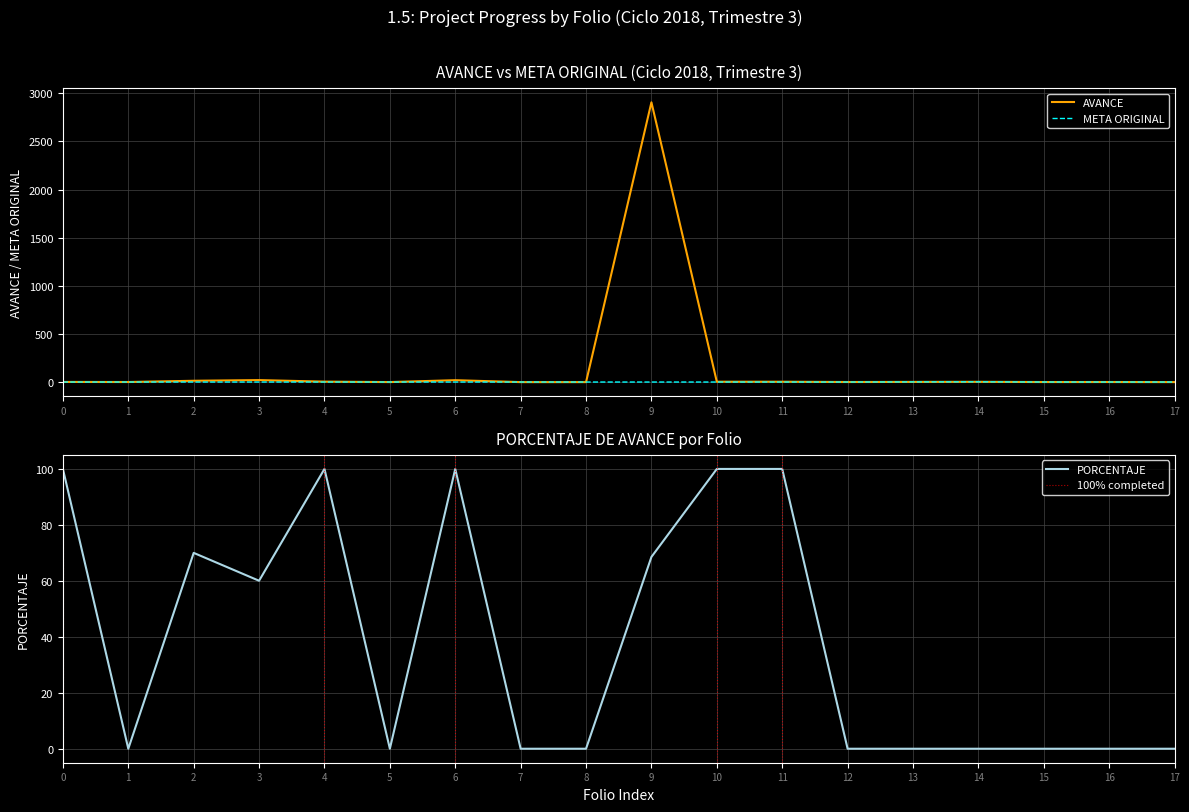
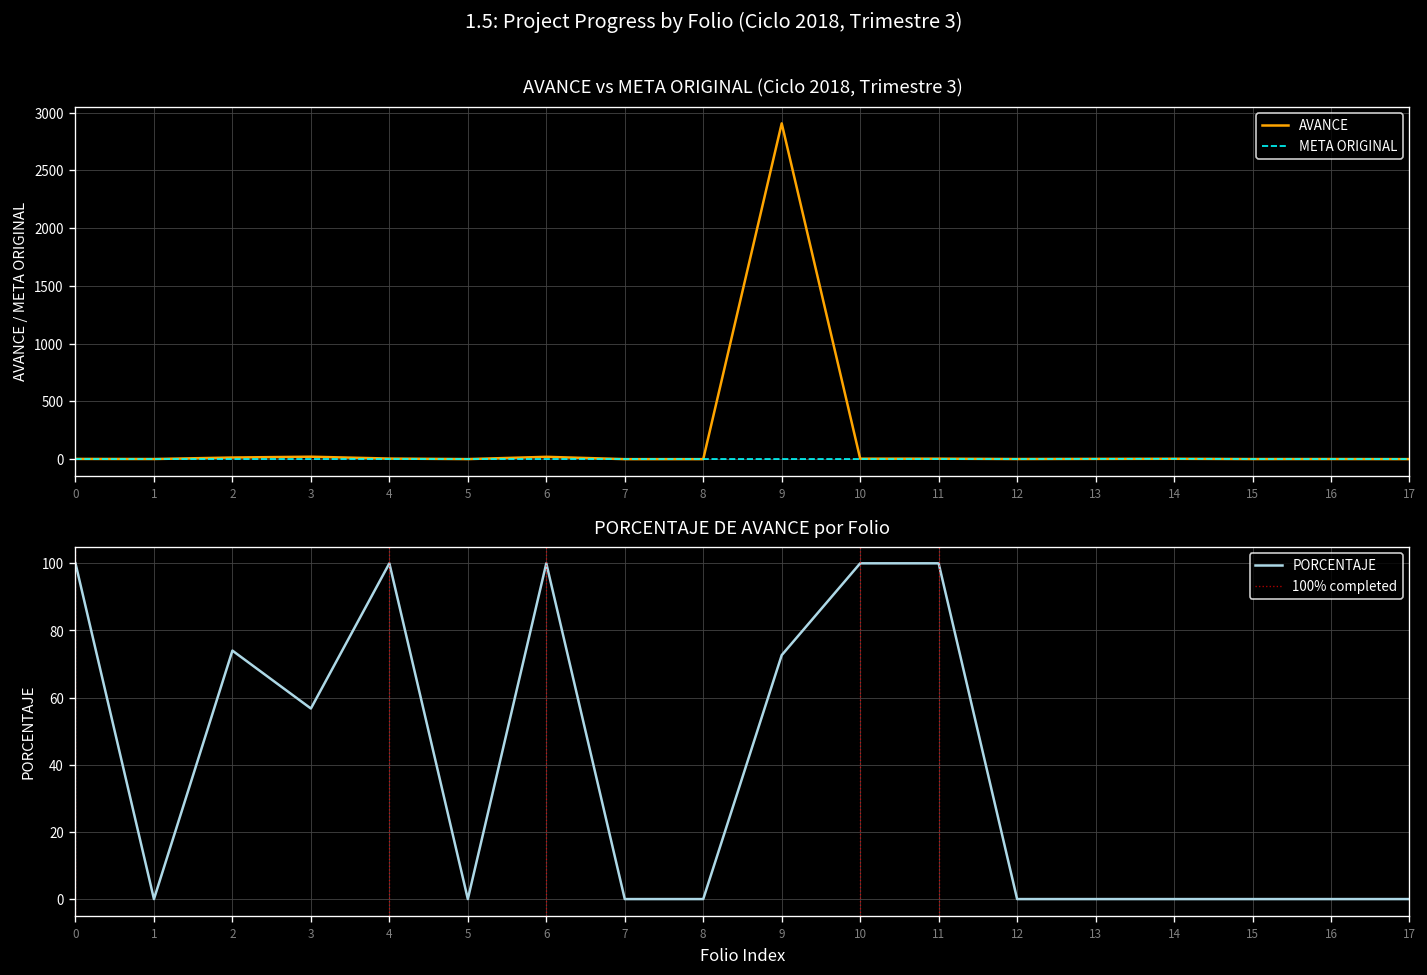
PORCENTAJE DE AVANCE por Folio, 2: 70 -> 74
PORCENTAJE DE AVANCE por Folio, 3: 60 -> 57
PORCENTAJE DE AVANCE por Folio, 9: 69 -> 73
